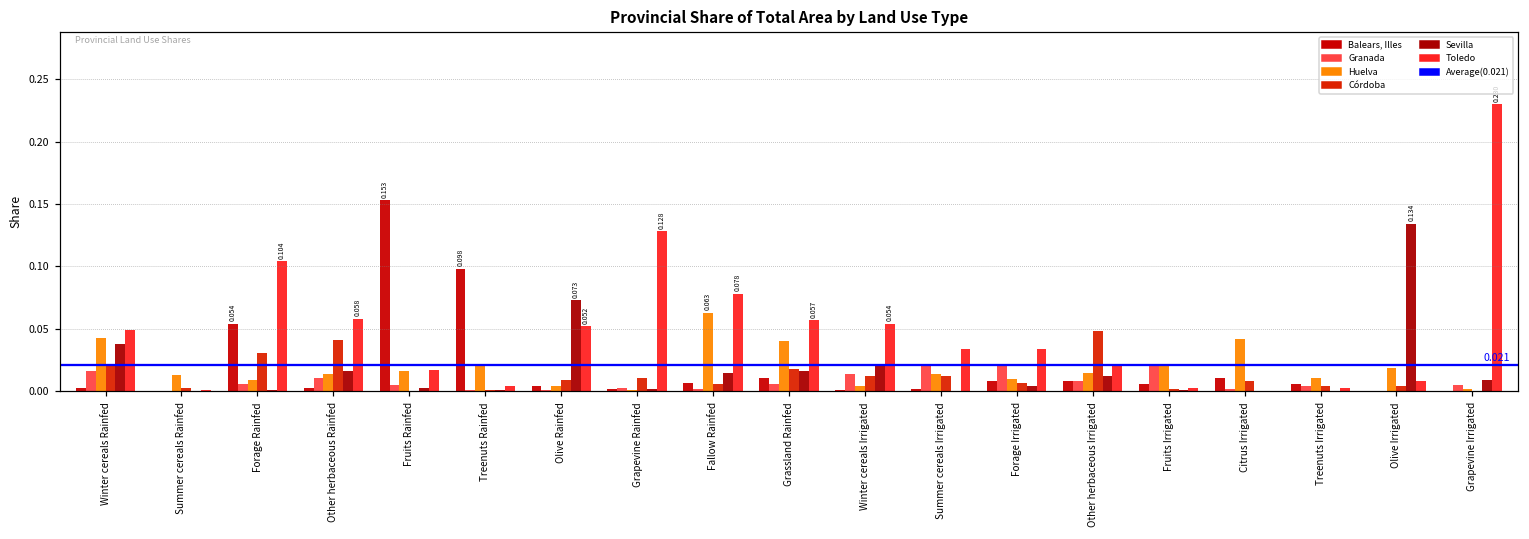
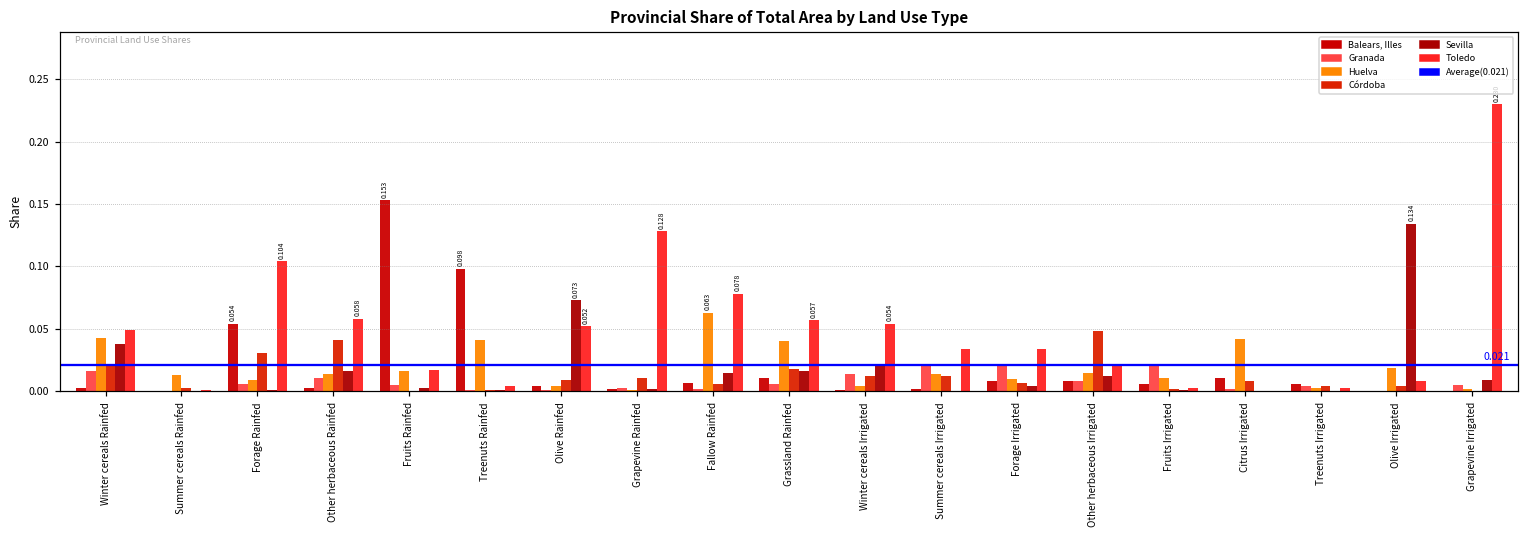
Huelva, Treenuts Rainfed: 0.022 -> 0.041
Huelva, Fruits Irrigated: 0.021 -> 0.011
Huelva, Treenuts Irrigated: 0.011 -> 0.003
